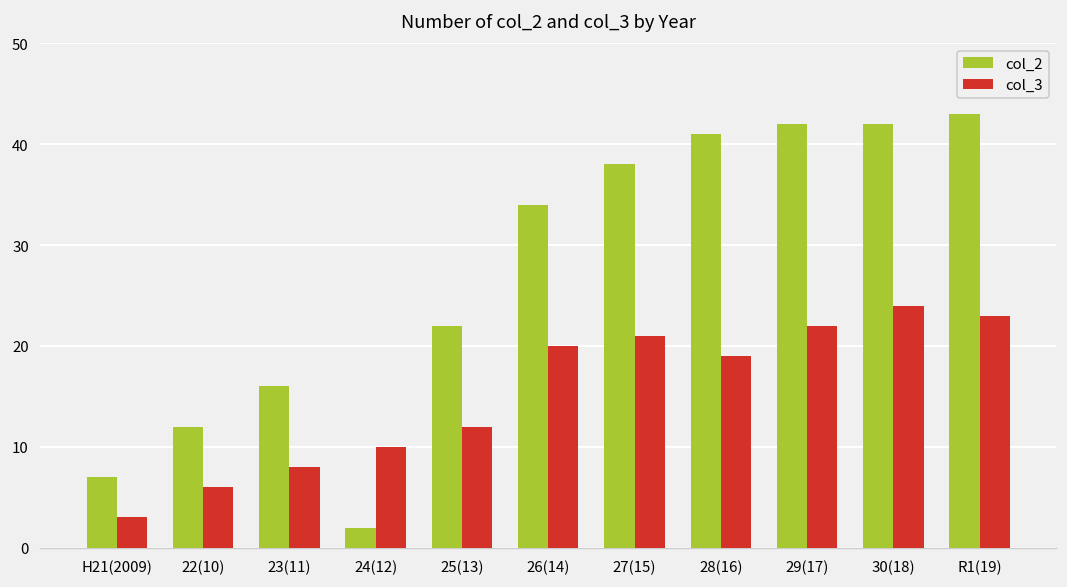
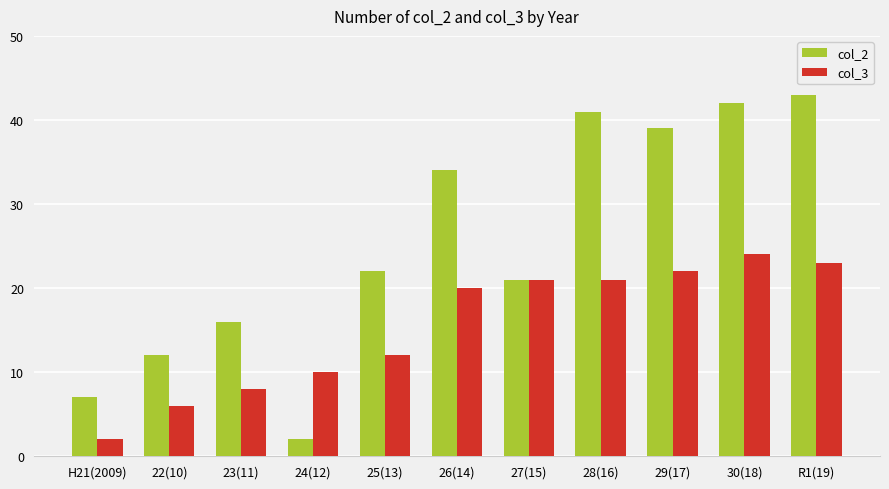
col_3, H21(2009): 3 -> 2
col_2, 27(15): 38 -> 21
col_3, 28(16): 19 -> 21
col_2, 29(17): 42 -> 39
